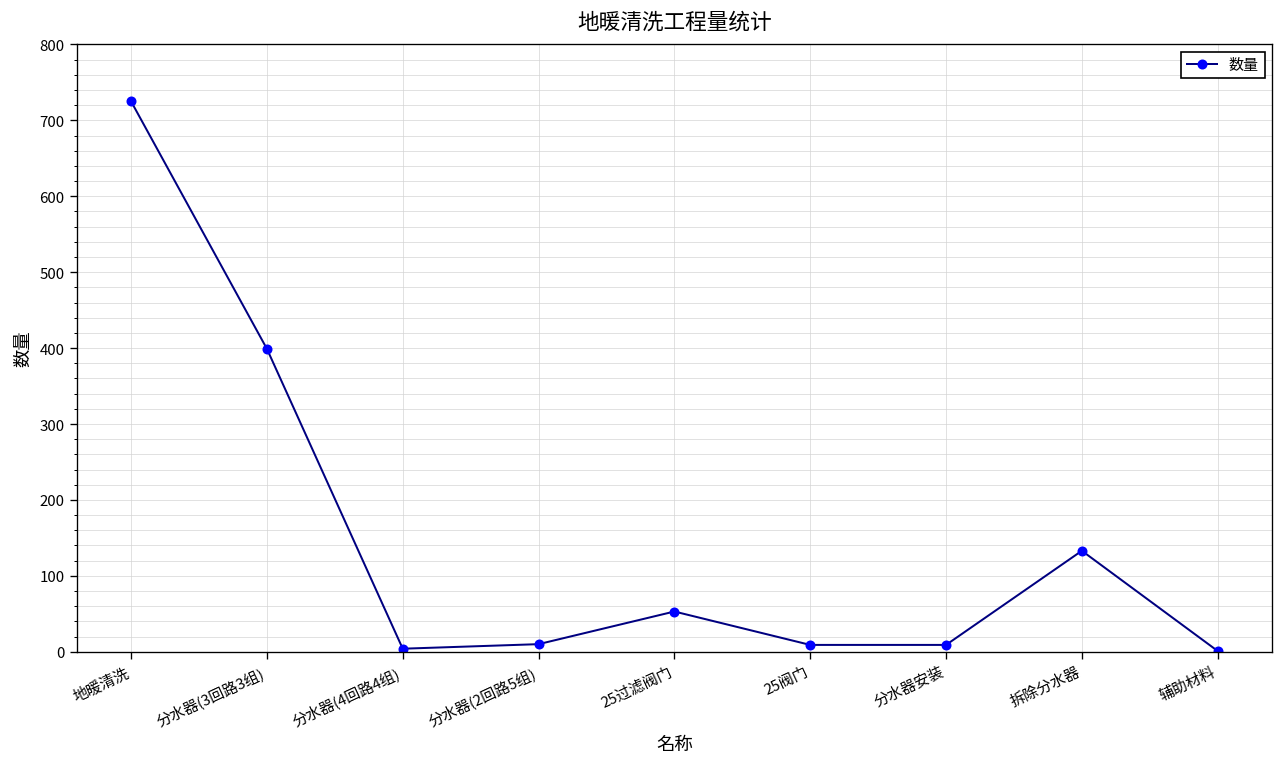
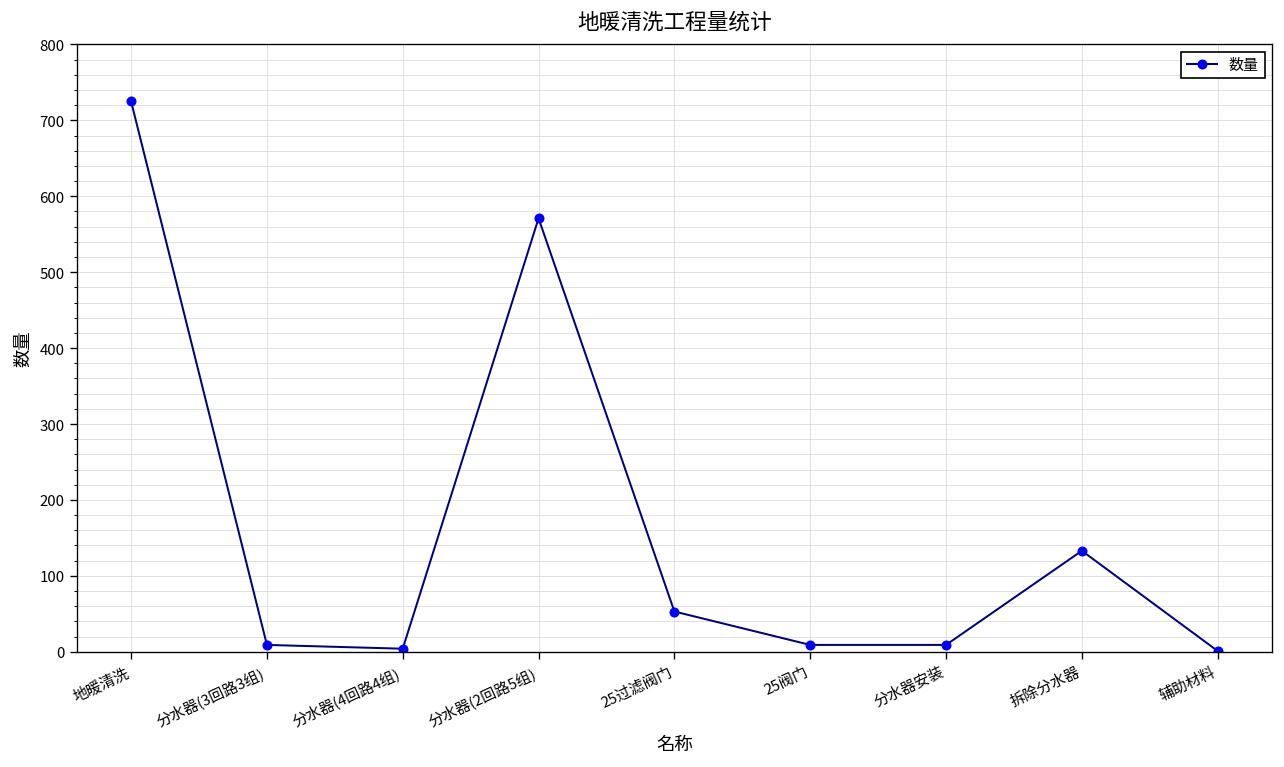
分水器(3回路3组): 400 -> 10
分水器(2回路5组): 10 -> 570
